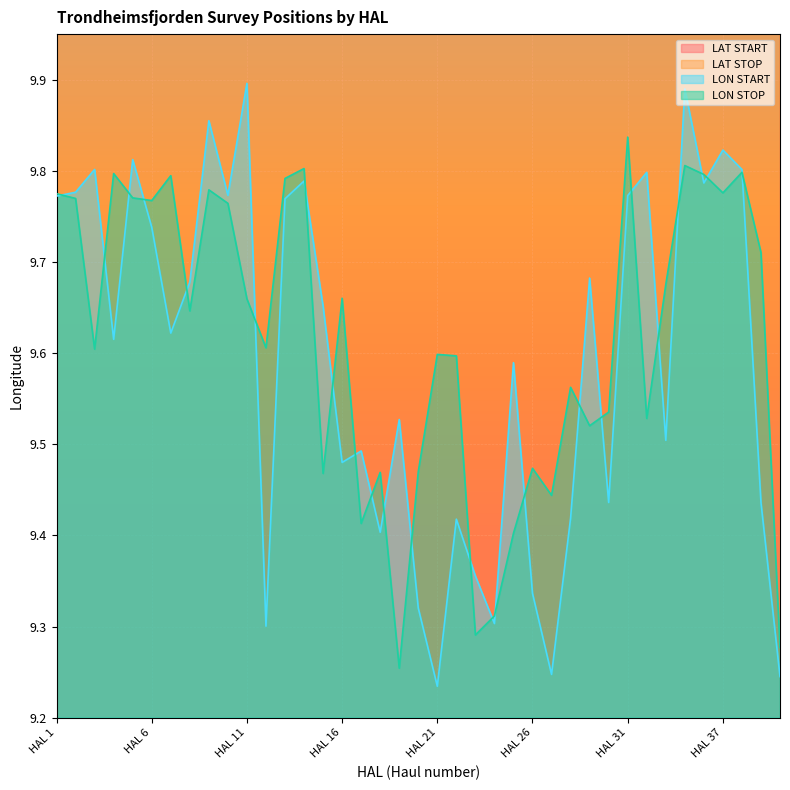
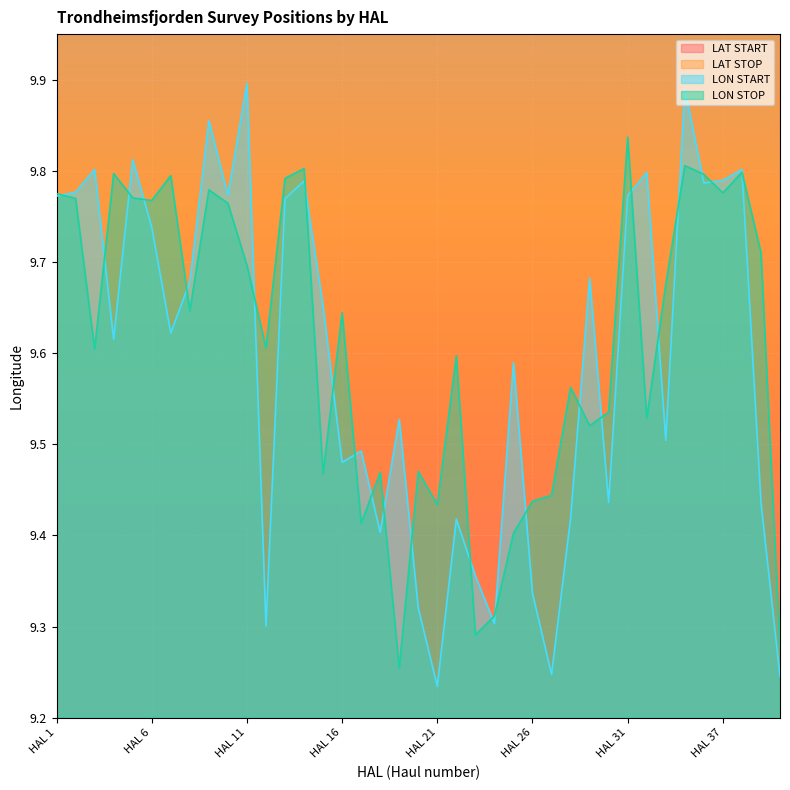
LON STOP, HAL 11: 9.66 -> 9.70
LON STOP, HAL 16: 9.66 -> 9.64
LON STOP, HAL 21: 9.60 -> 9.43
LON STOP, HAL 26: 9.47 -> 9.44
LON START, HAL 37: 9.82 -> 9.79
